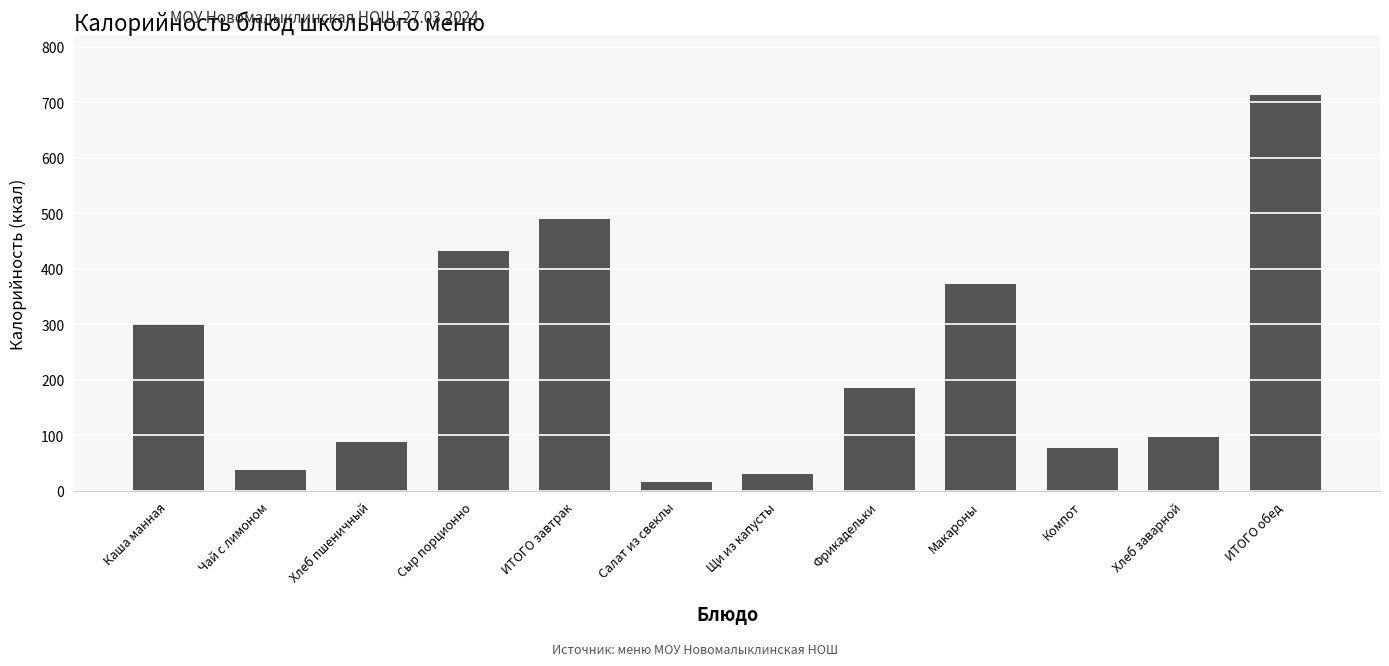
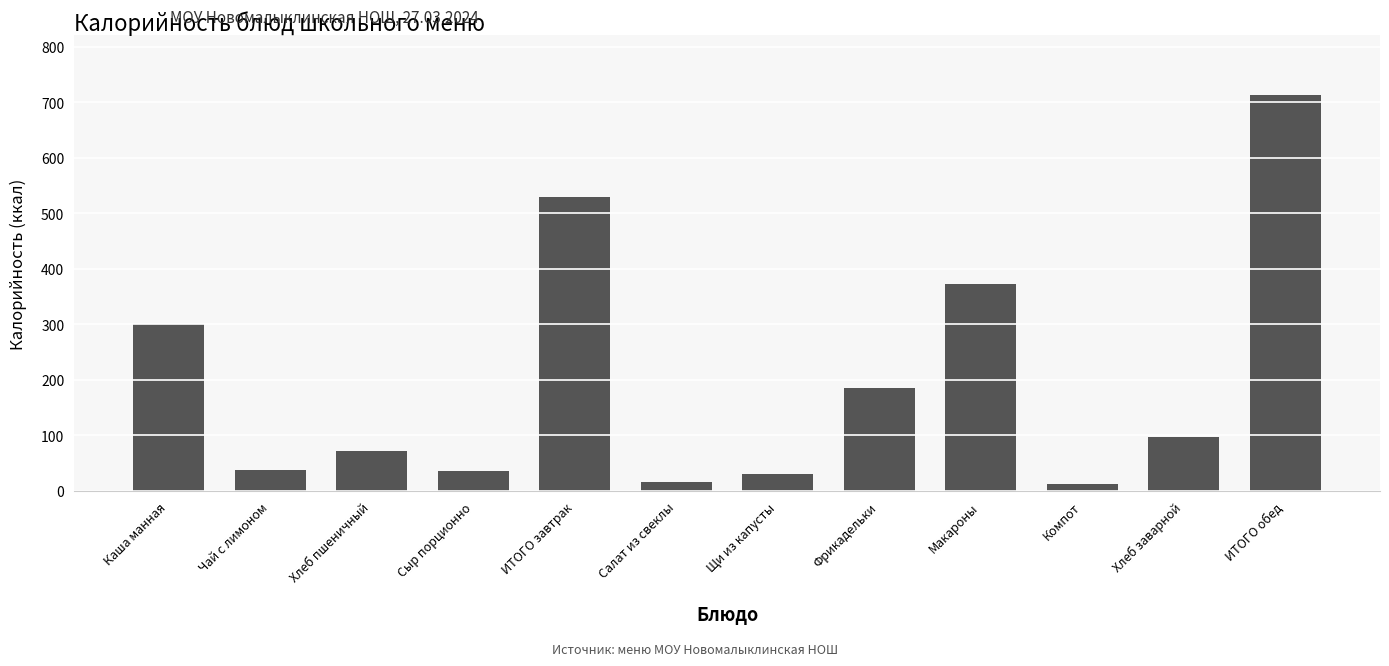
Хлеб пшеничный: 90 -> 70
Сыр порционно: 430 -> 40
ИТОГО завтрак: 490 -> 530
Компот: 80 -> 10
